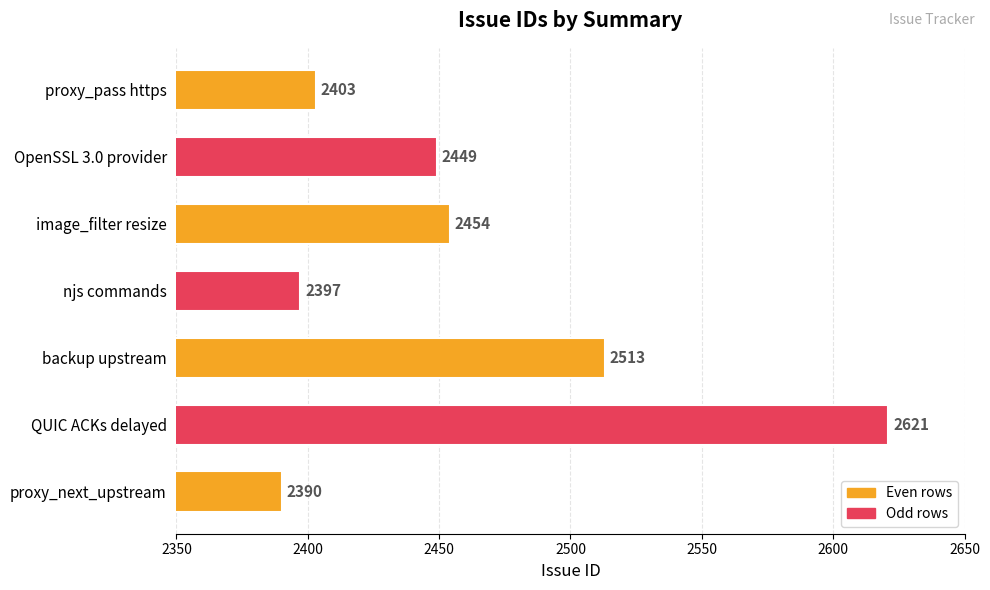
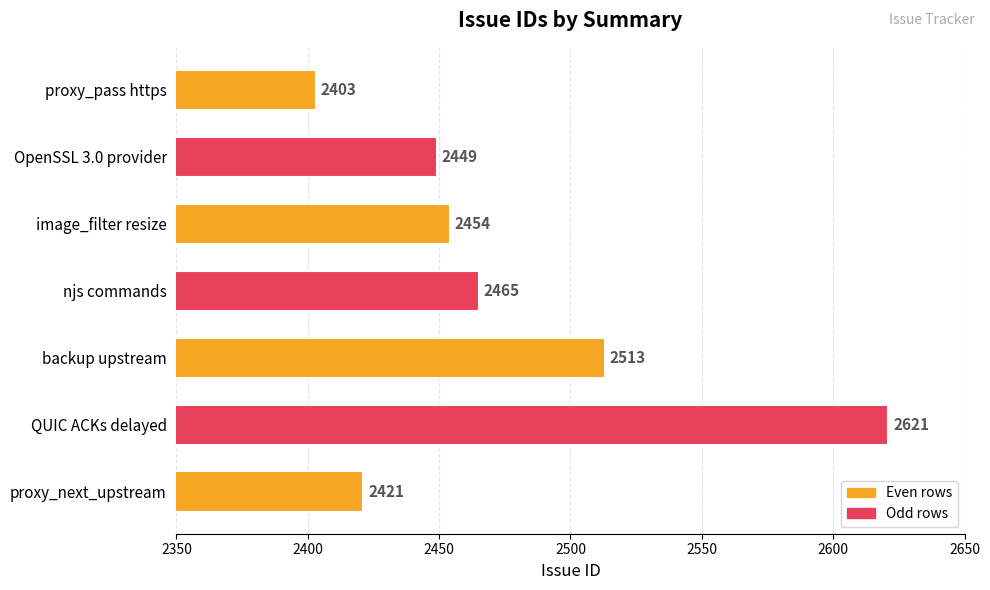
njs commands: 2397 -> 2465
proxy_next_upstream: 2390 -> 2421
